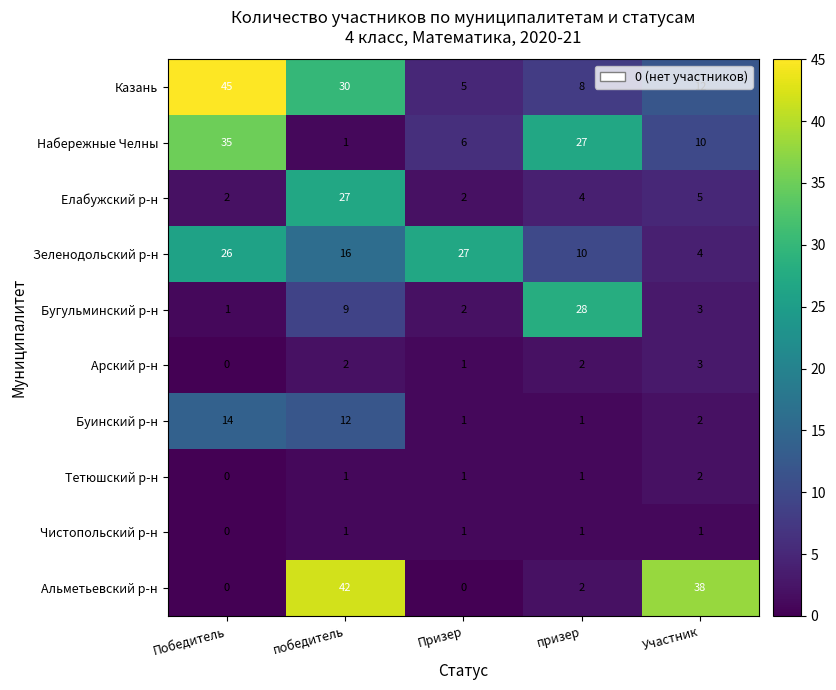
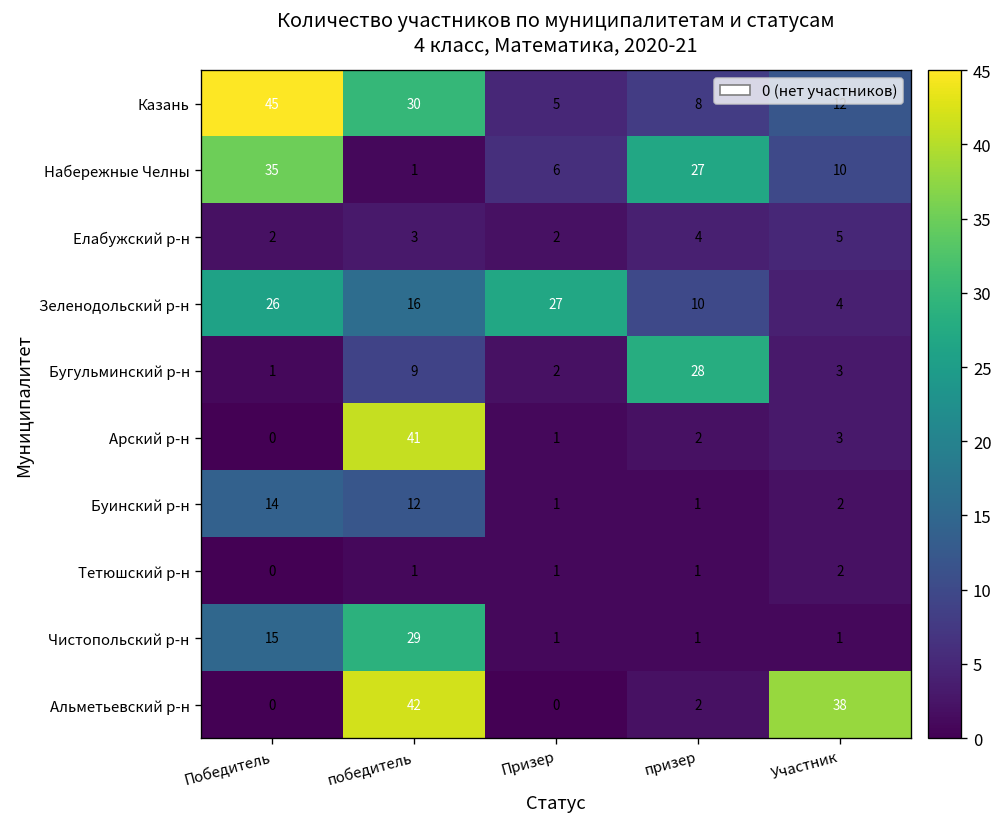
Елабужский р-н, победитель: 27 -> 3
Арский р-н, победитель: 2 -> 41
Чистопольский р-н, Победитель: 0 -> 15
Чистопольский р-н, победитель: 1 -> 29
